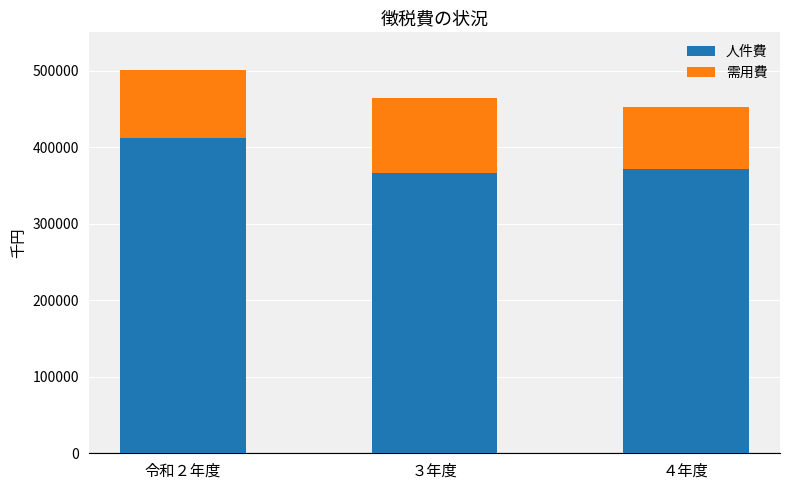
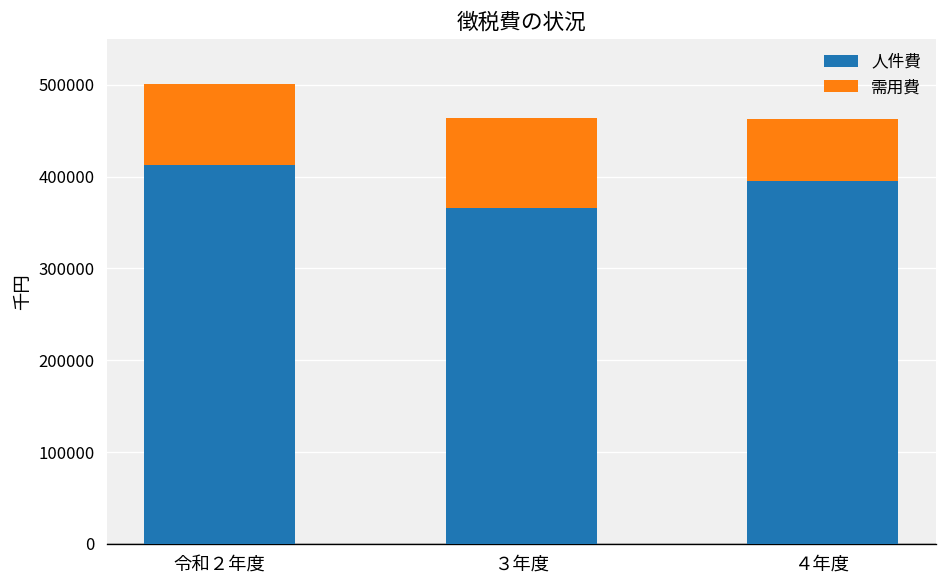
人件費, ４年度: 370000 -> 390000
需用費, ４年度: 80000 -> 70000
